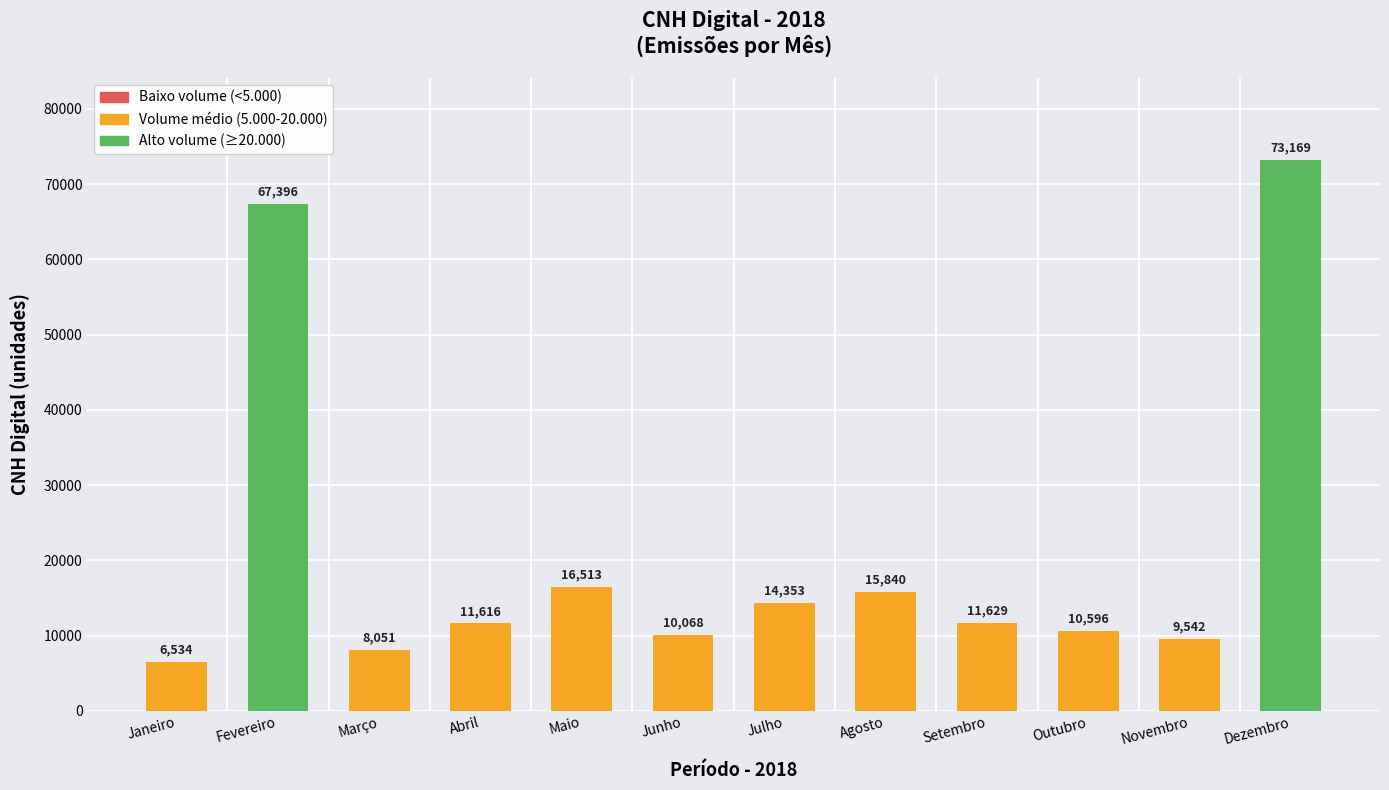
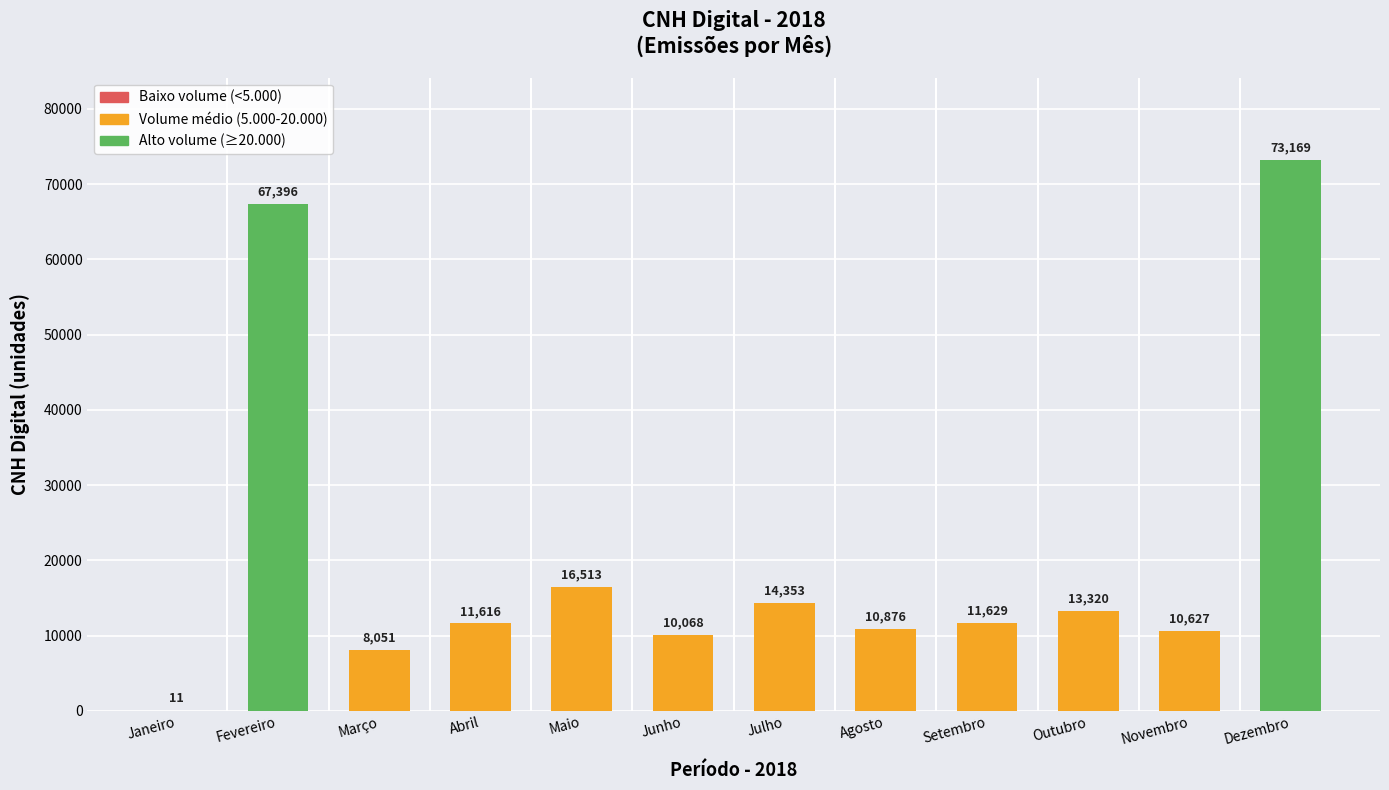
Janeiro: 6,534 -> 11
Agosto: 15,840 -> 10,876
Outubro: 10,596 -> 13,320
Novembro: 9,542 -> 10,627
